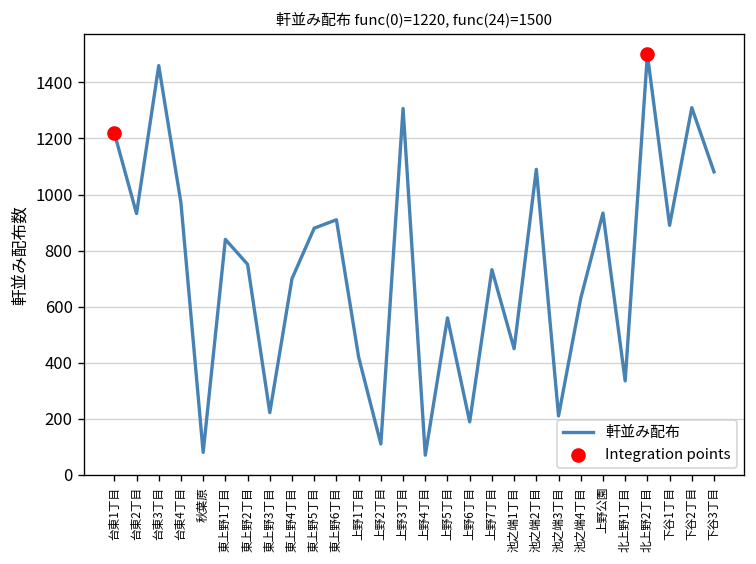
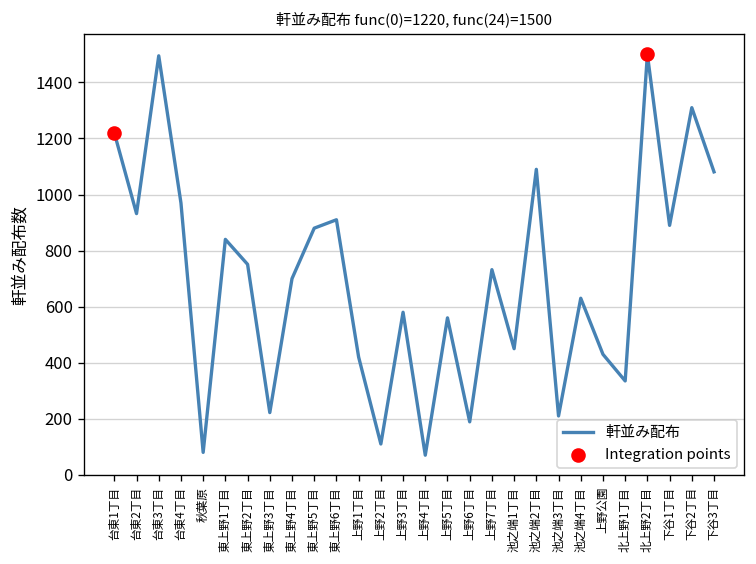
軒並み配布, 台東3丁目: 1460 -> 1500
軒並み配布, 上野3丁目: 1310 -> 580
軒並み配布, 上野公園: 930 -> 430
